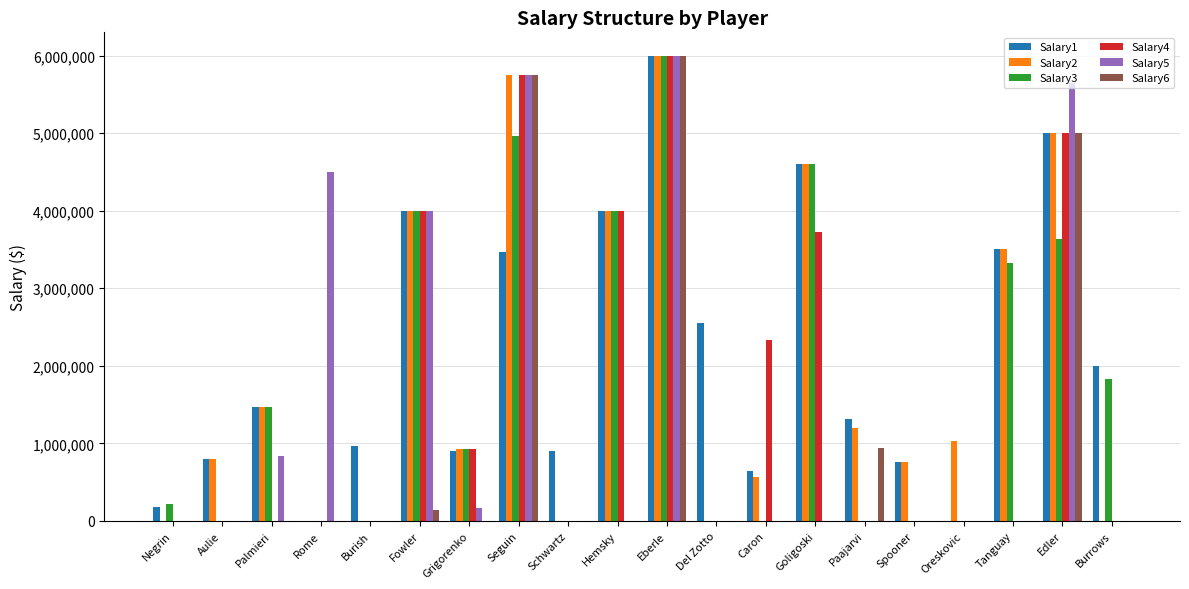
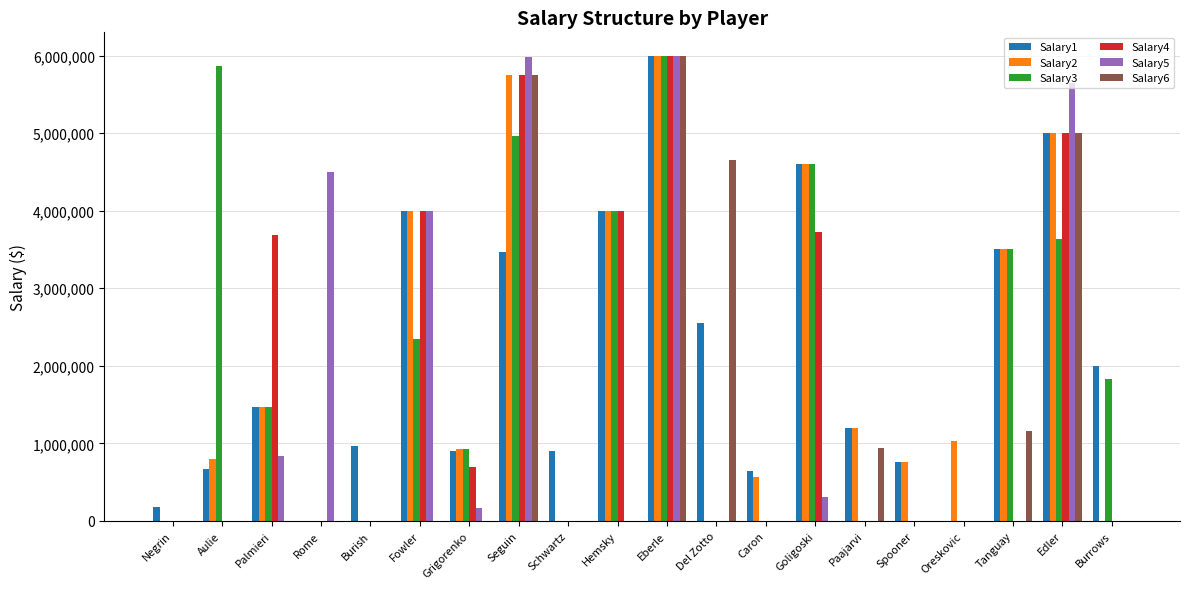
Salary3, Negrin: 200,000 -> 0
Salary1, Aulie: 800,000 -> 700,000
Salary3, Aulie: 0 -> 5,900,000
Salary4, Palmieri: 0 -> 3,700,000
Salary3, Fowler: 4,000,000 -> 2,300,000
Salary6, Fowler: 100,000 -> 0
Salary4, Grigorenko: 900,000 -> 700,000
Salary5, Seguin: 5,800,000 -> 6,000,000
Salary6, Del Zotto: 0 -> 4,700,000
Salary4, Caron: 2,300,000 -> 0
Salary5, Goligoski: 0 -> 300,000
Salary1, Paajarvi: 1,300,000 -> 1,200,000
Salary3, Tanguay: 3,300,000 -> 3,500,000
Salary6, Tanguay: 0 -> 1,200,000
